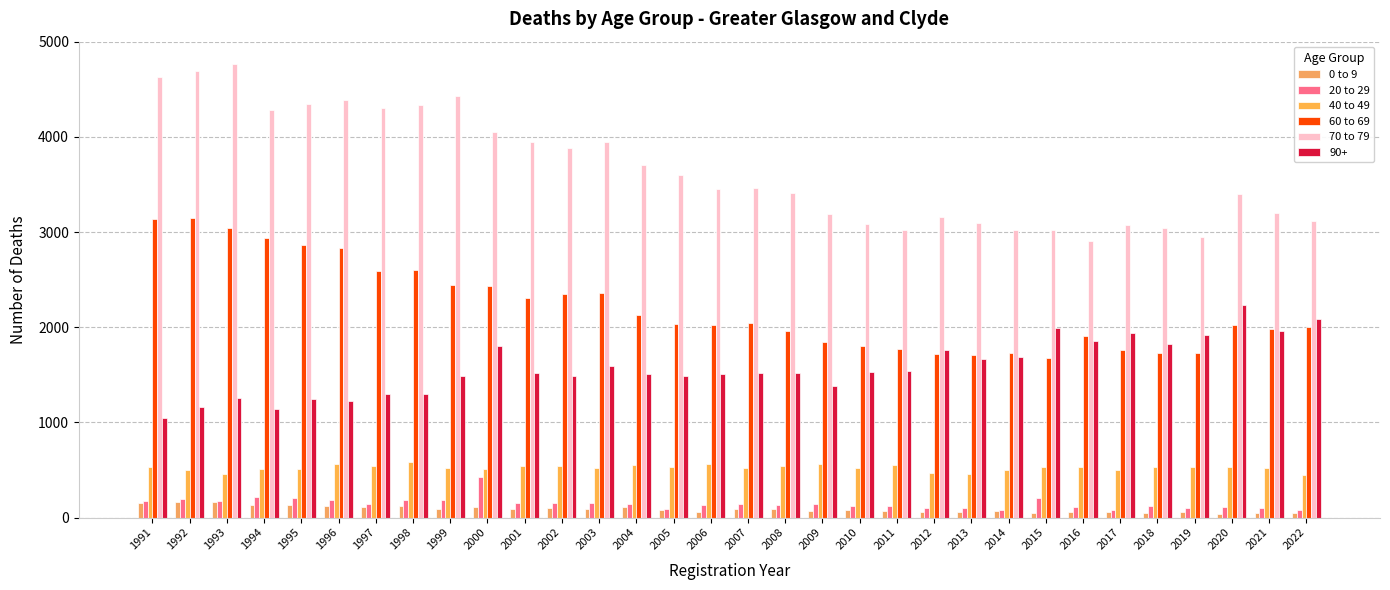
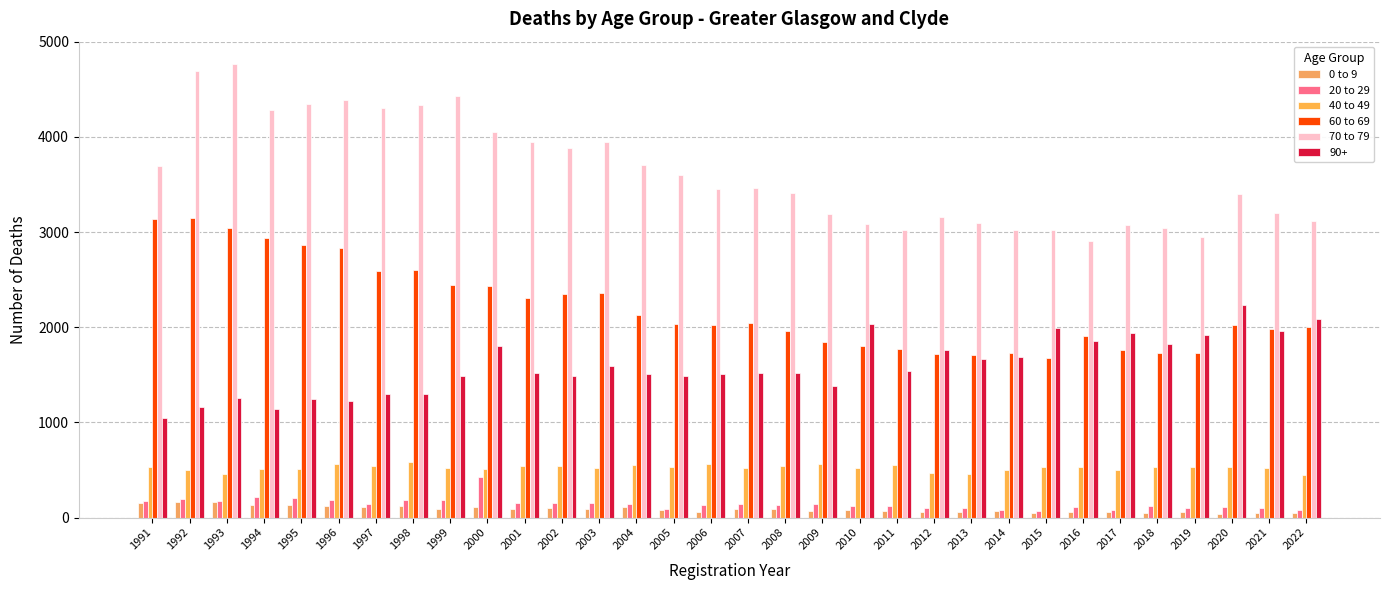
70 to 79, 1991: 4600 -> 3700
90+, 2010: 1500 -> 2000
20 to 29, 2015: 200 -> 100
